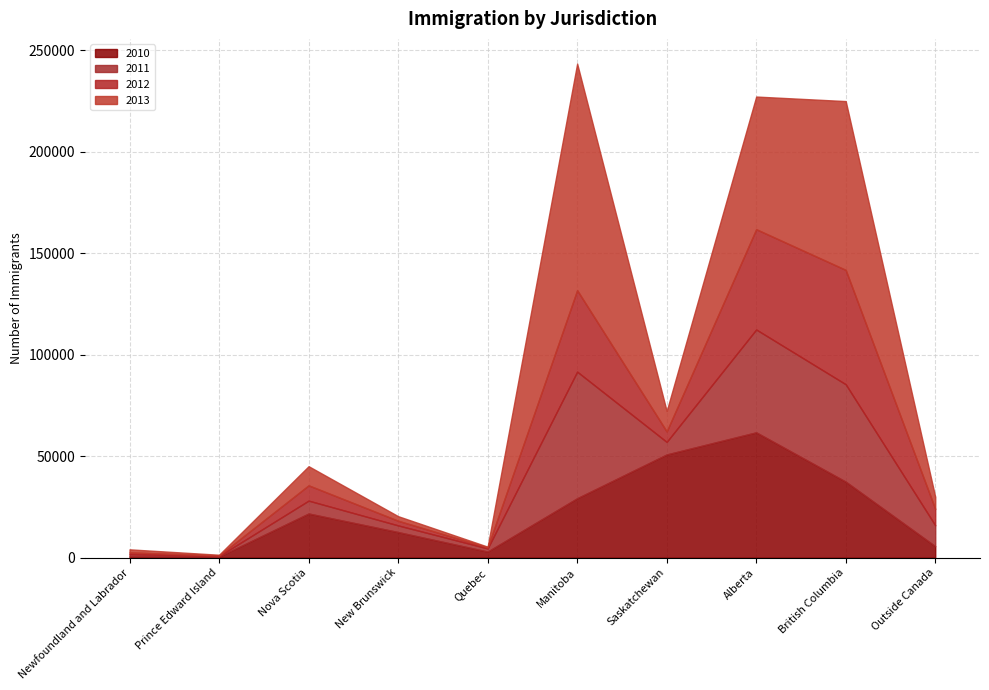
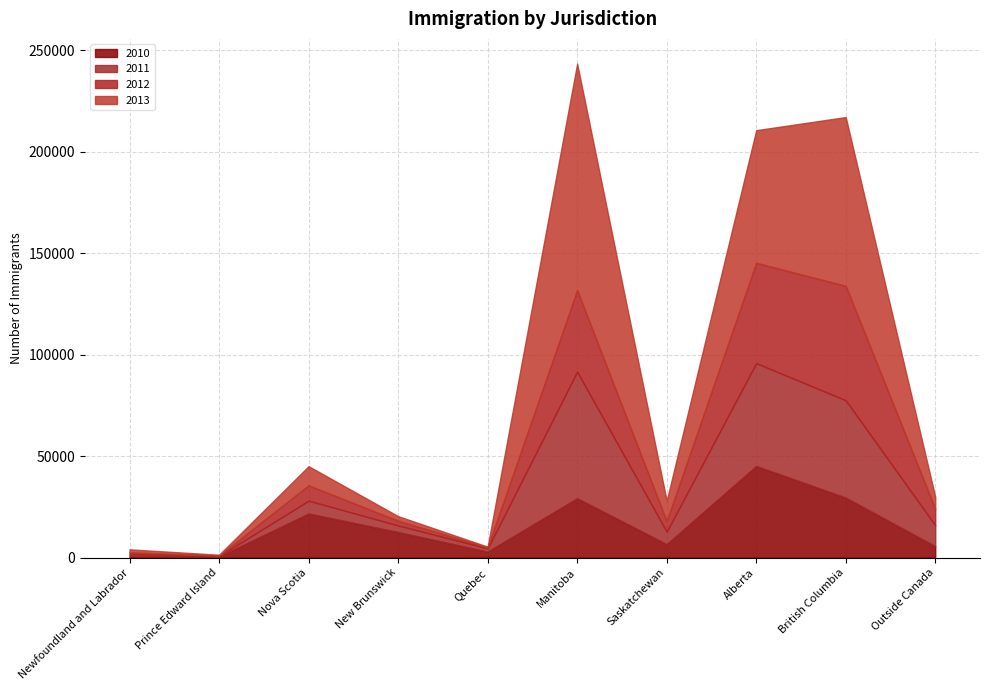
2010, Saskatchewan: 51000 -> 7000
2010, Alberta: 62000 -> 45000
2010, British Columbia: 37000 -> 30000
